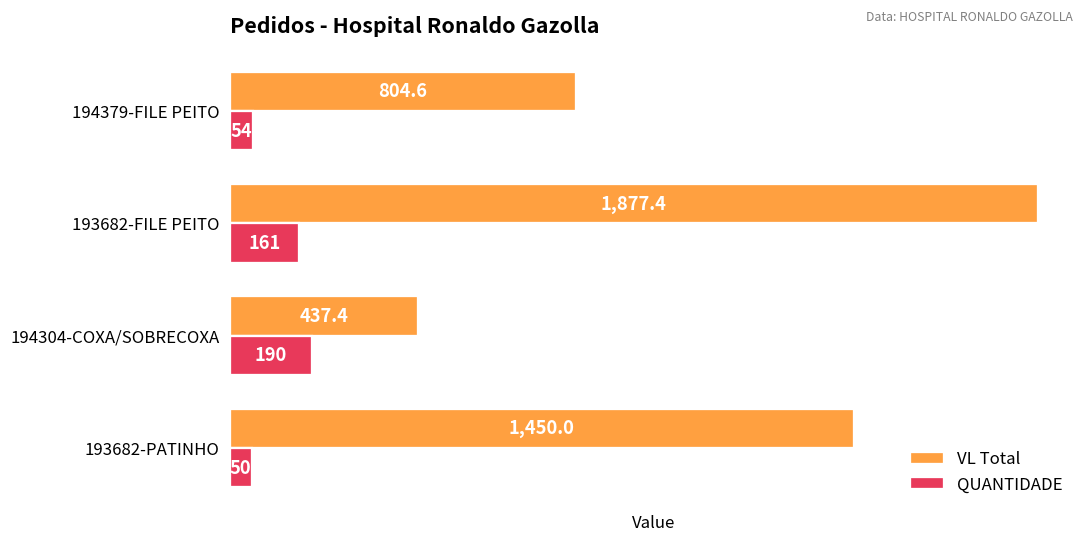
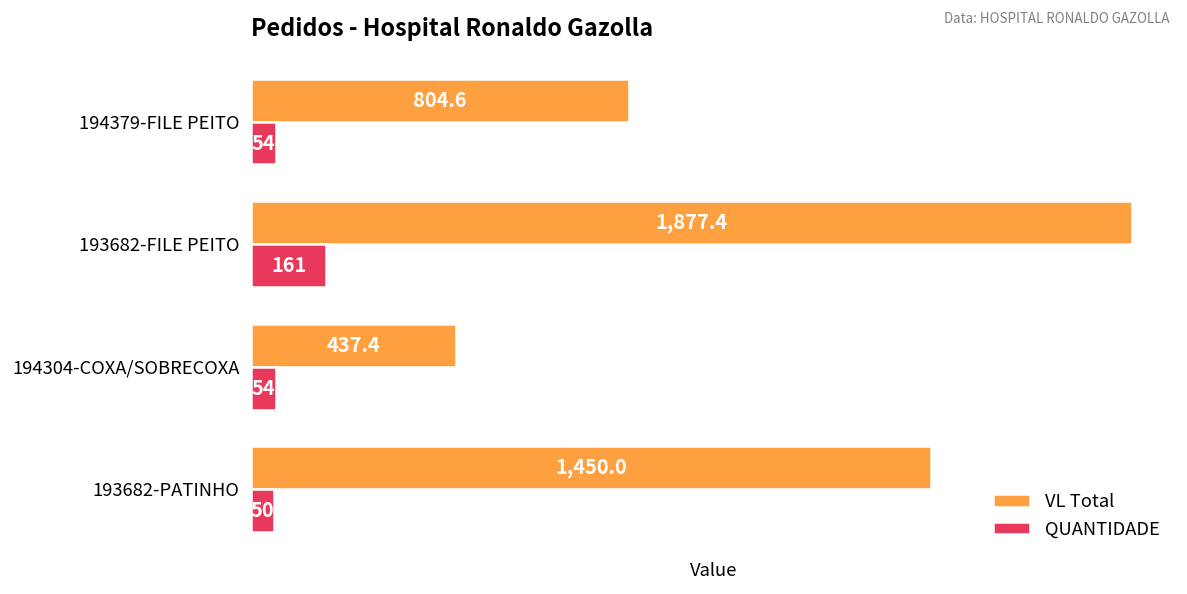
QUANTIDADE, 194304-COXA/SOBRECOXA: 190 -> 54
